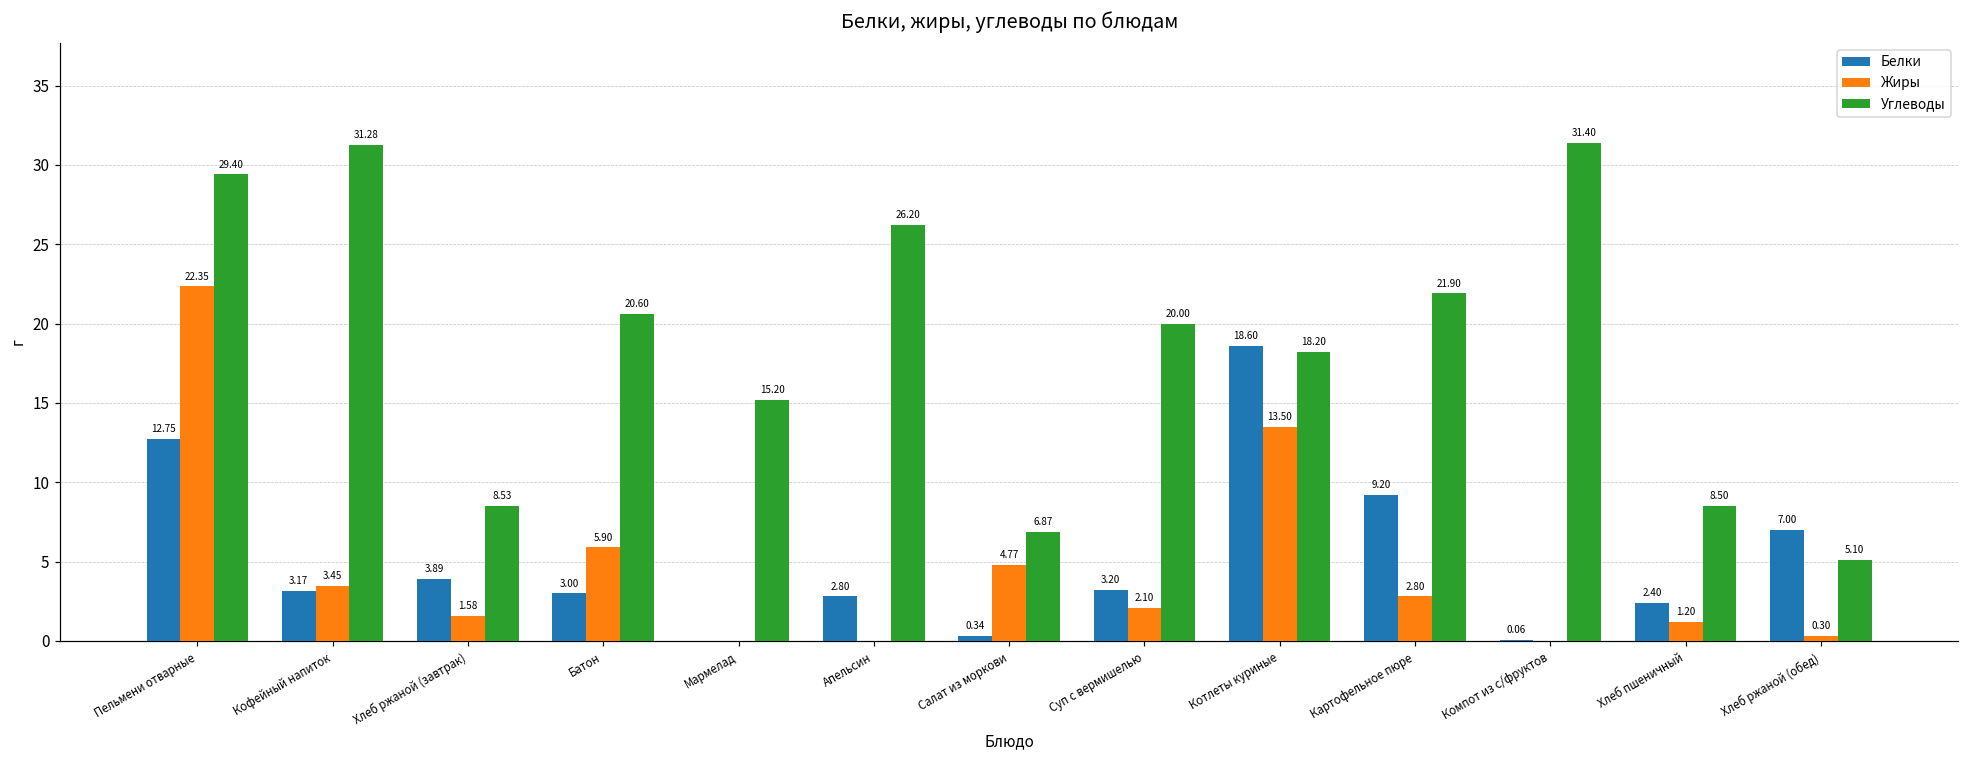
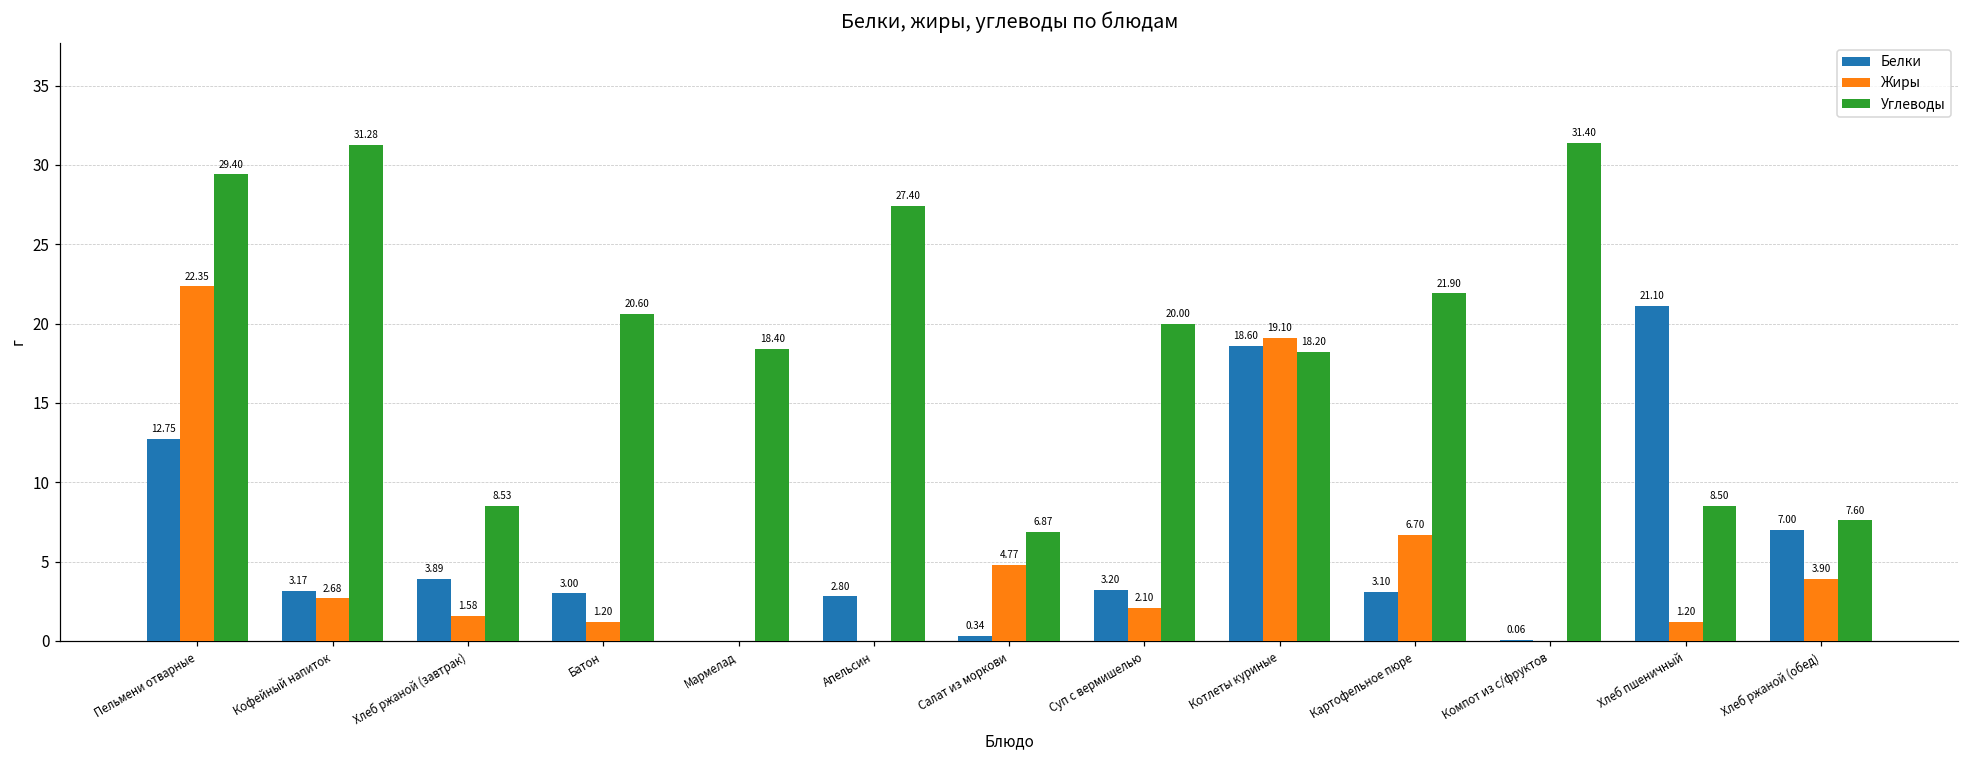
Жиры, Кофейный напиток: 3.45 -> 2.68
Жиры, Батон: 5.90 -> 1.20
Углеводы, Мармелад: 15.20 -> 18.40
Углеводы, Апельсин: 26.20 -> 27.40
Жиры, Котлеты куриные: 13.50 -> 19.10
Белки, Картофельное пюре: 9.20 -> 3.10
Жиры, Картофельное пюре: 2.80 -> 6.70
Белки, Хлеб пшеничный: 2.40 -> 21.10
Жиры, Хлеб ржаной (обед): 0.30 -> 3.90
Углеводы, Хлеб ржаной (обед): 5.10 -> 7.60
